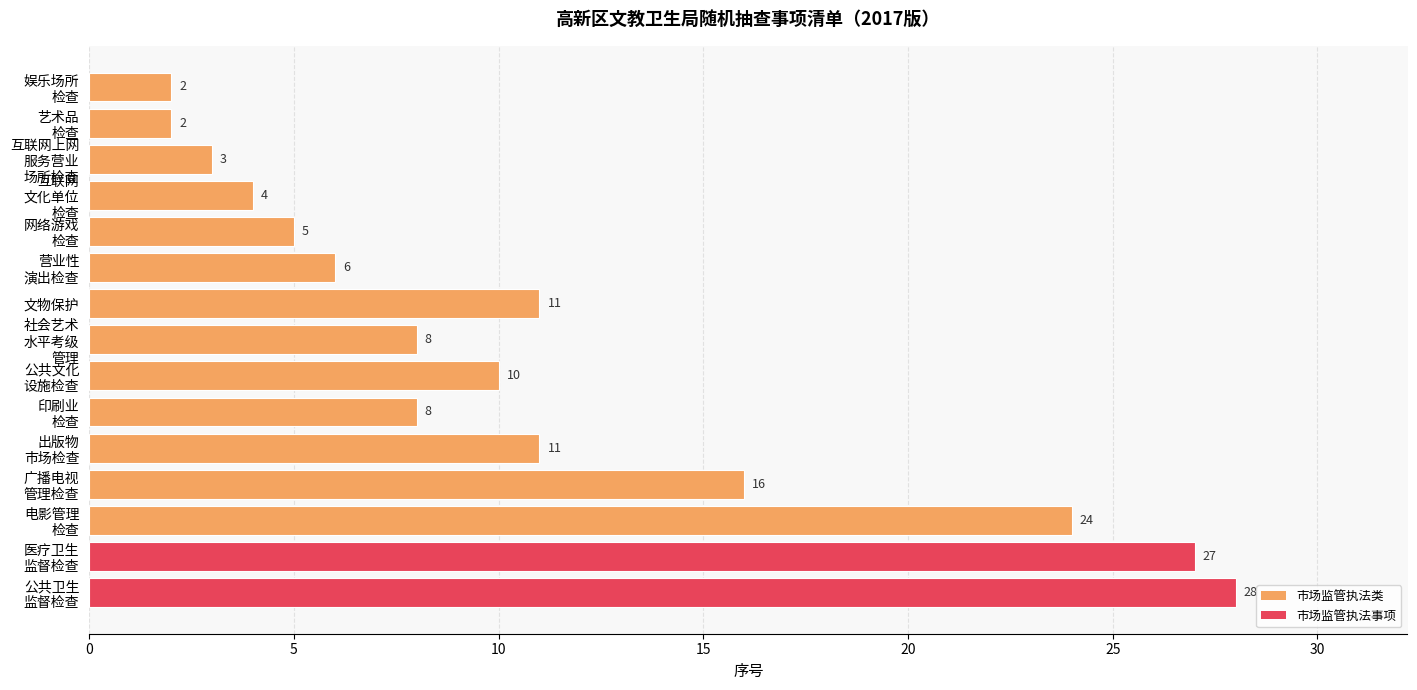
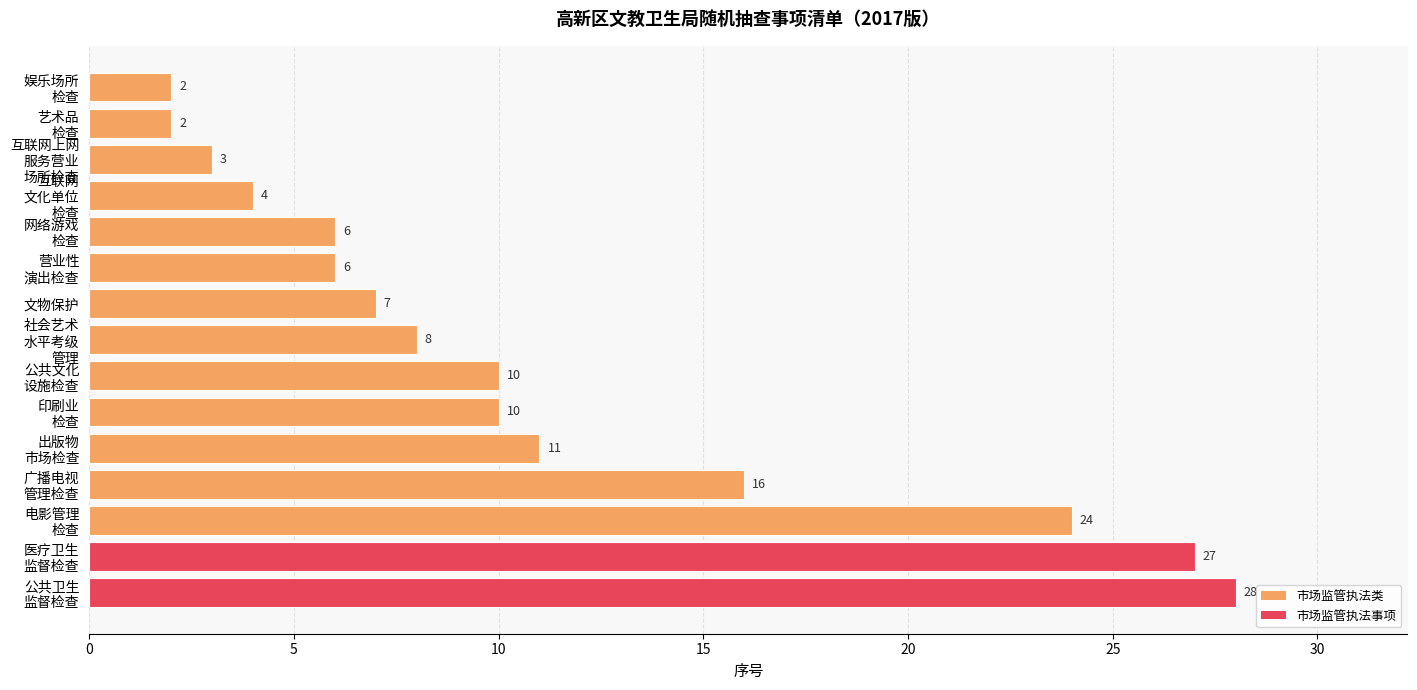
网络游戏 检查: 5 -> 6
文物保护: 11 -> 7
印刷业 检查: 8 -> 10
